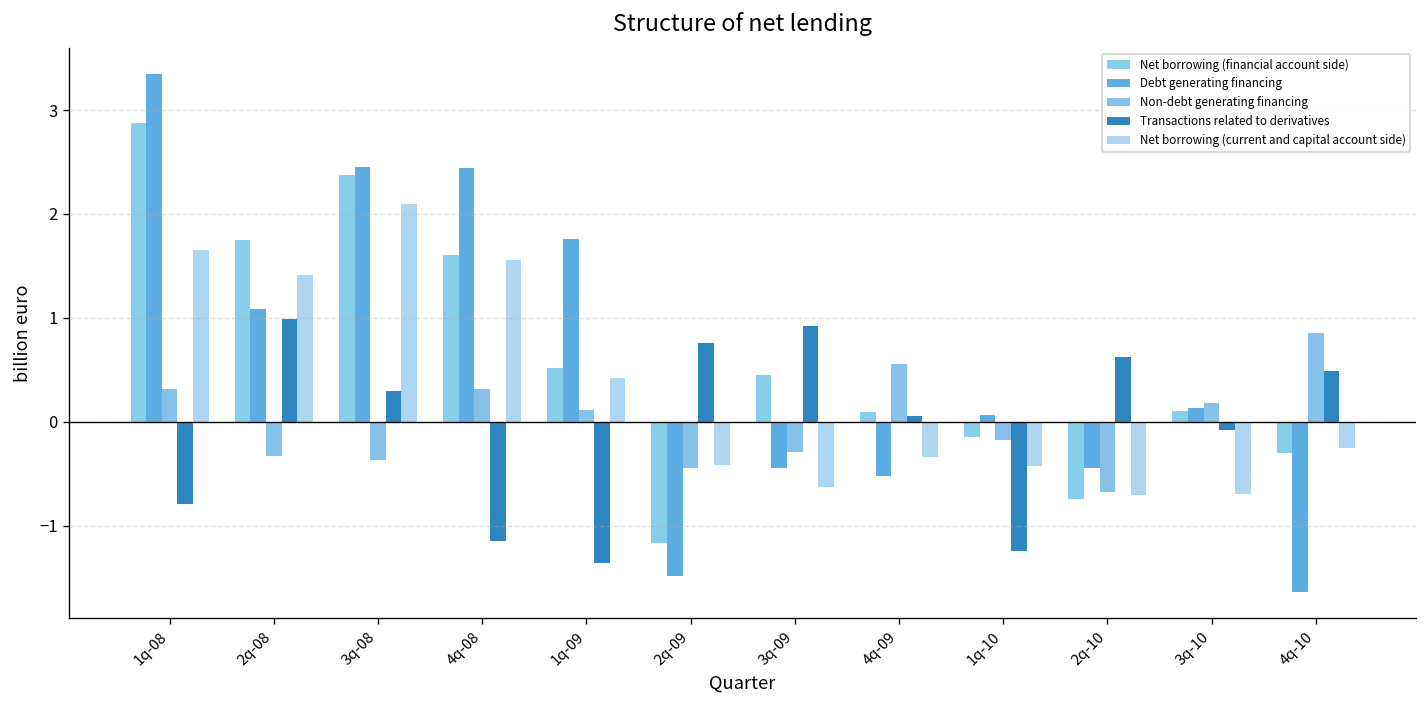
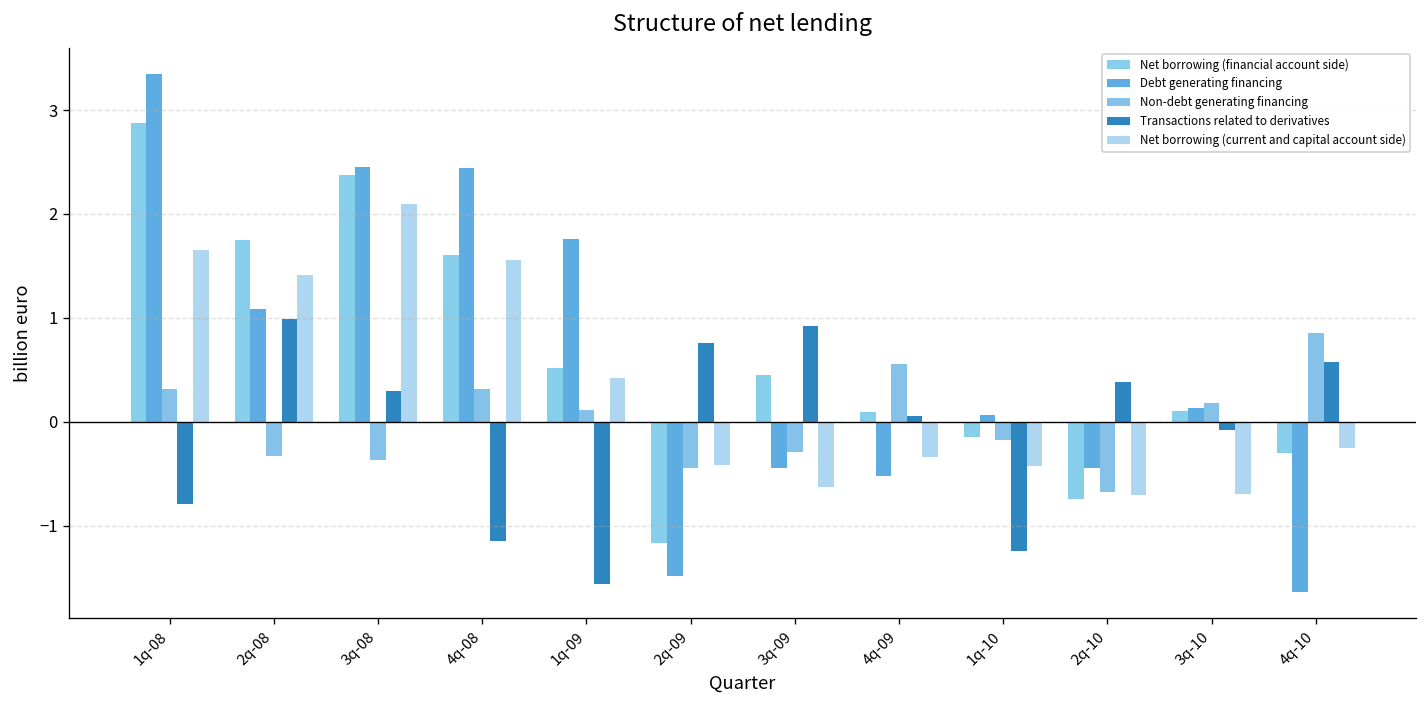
Transactions related to derivatives, 1q-09: -1.4 -> -1.6
Transactions related to derivatives, 2q-10: 0.6 -> 0.4
Transactions related to derivatives, 4q-10: 0.5 -> 0.6
